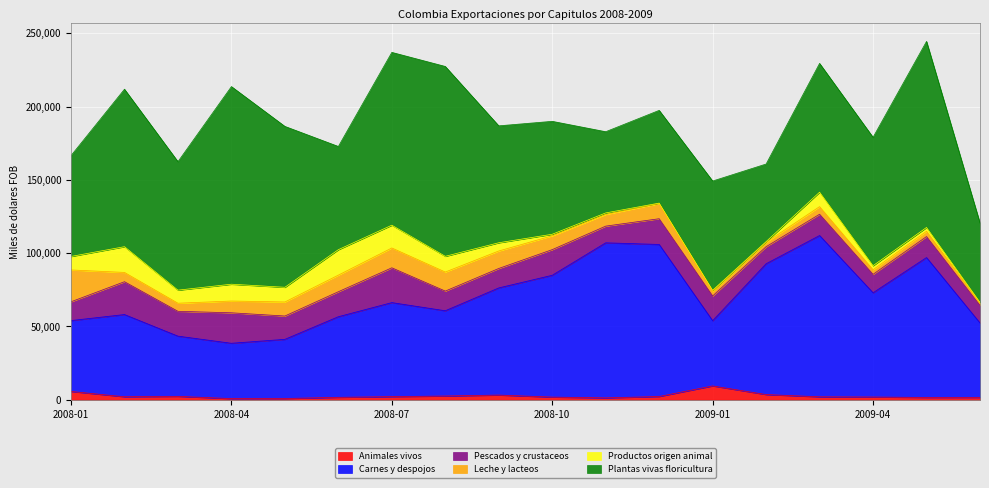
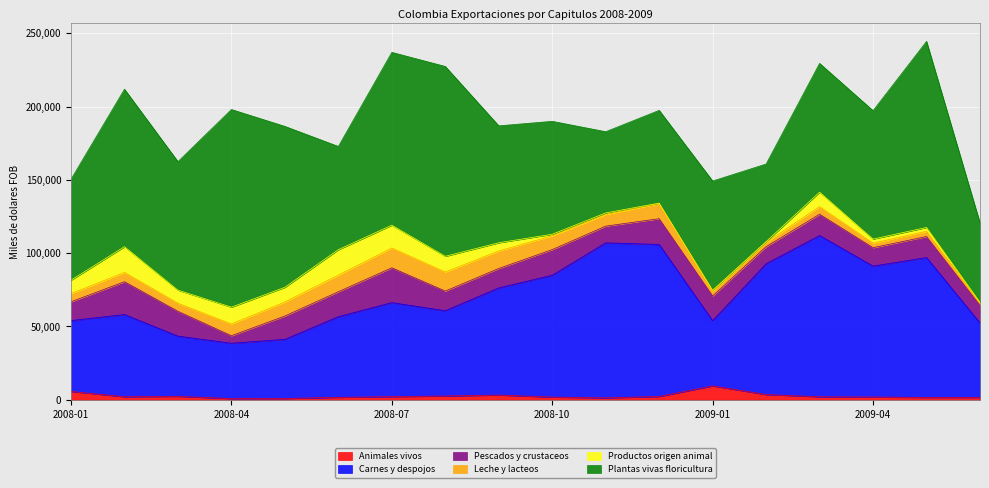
Leche y lacteos, 2008-01: 22,000 -> 6,000
Pescados y crustaceos, 2008-04: 21,000 -> 5,000
Carnes y despojos, 2009-04: 71,000 -> 89,000
